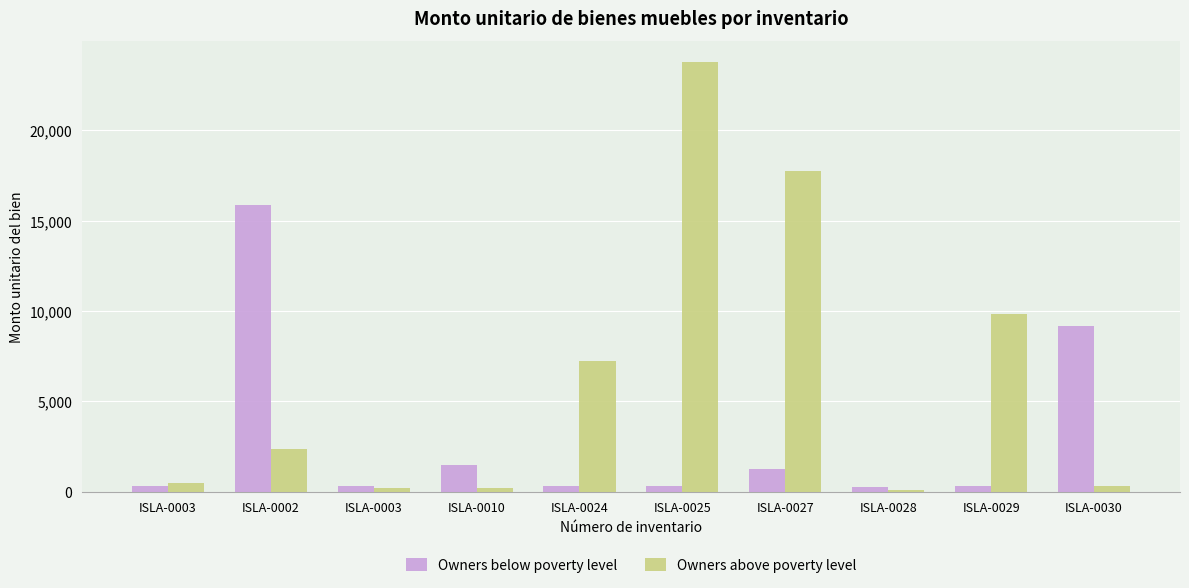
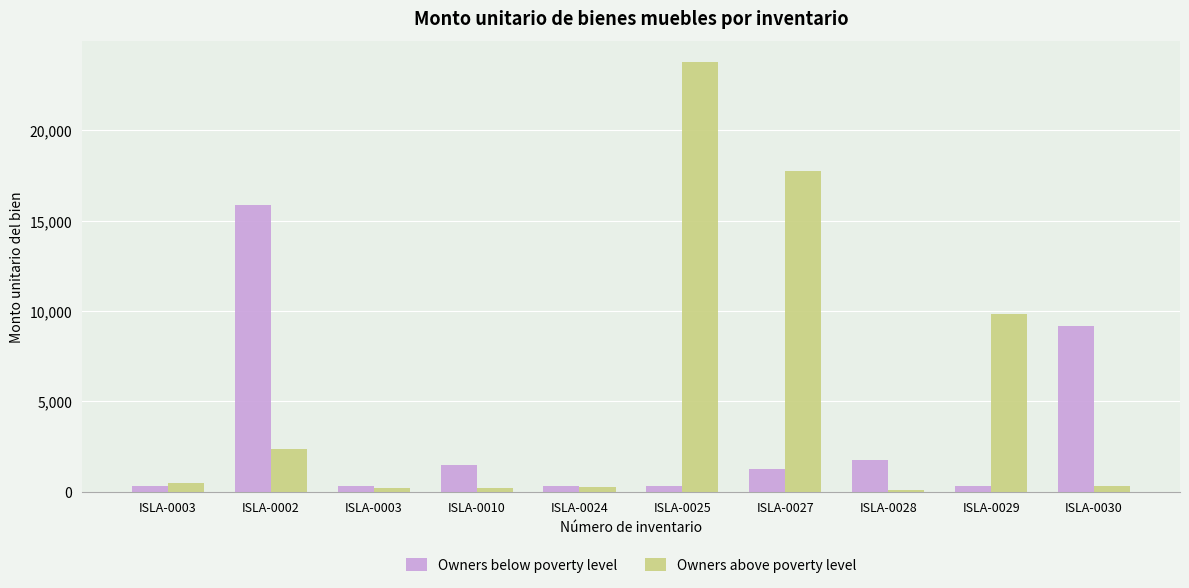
Owners above poverty level, ISLA-0024: 7,300 -> 200
Owners below poverty level, ISLA-0028: 300 -> 1,800
